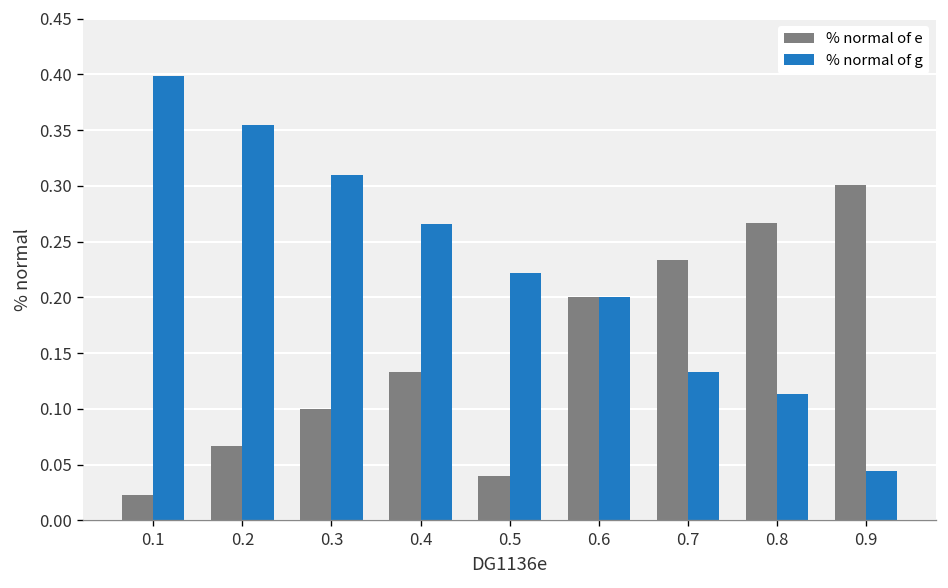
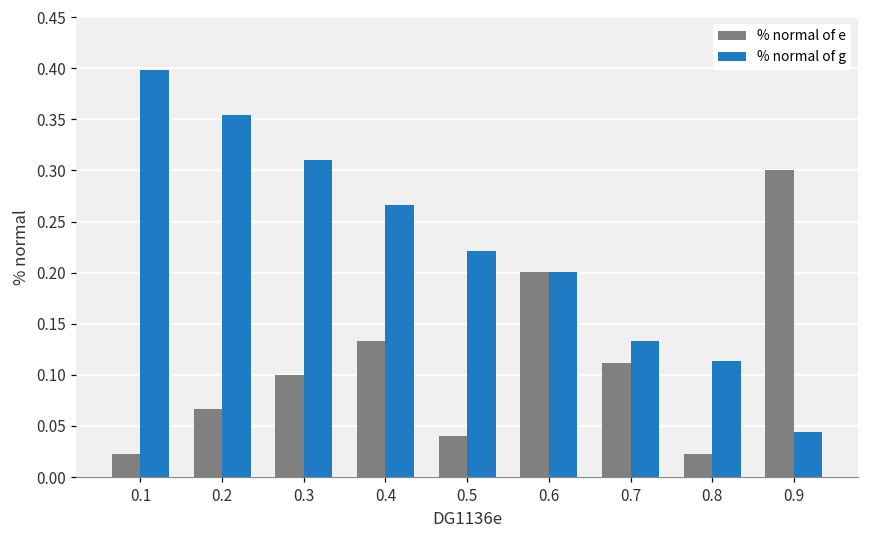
% normal of e, 0.7: 0.23 -> 0.11
% normal of e, 0.8: 0.27 -> 0.02
